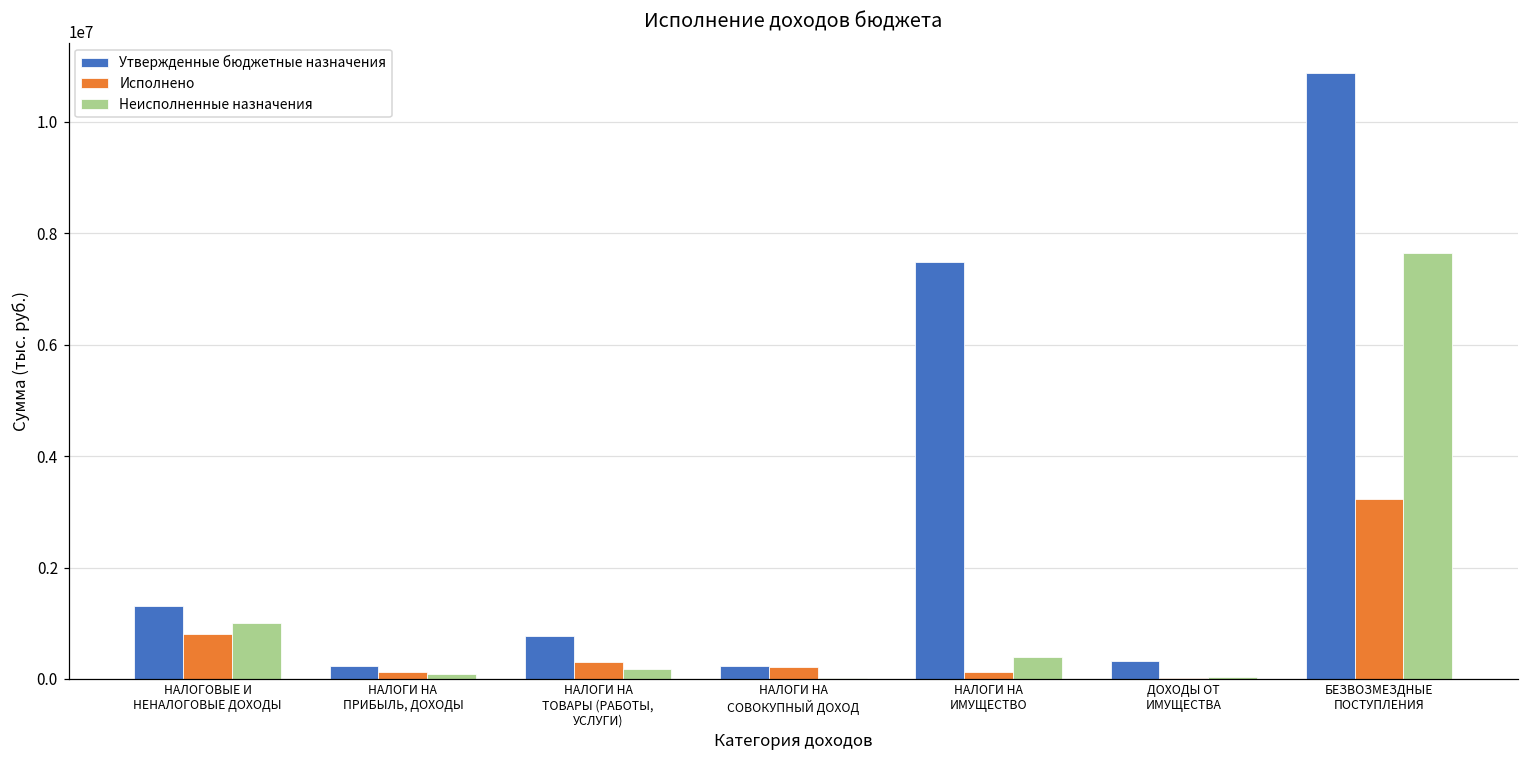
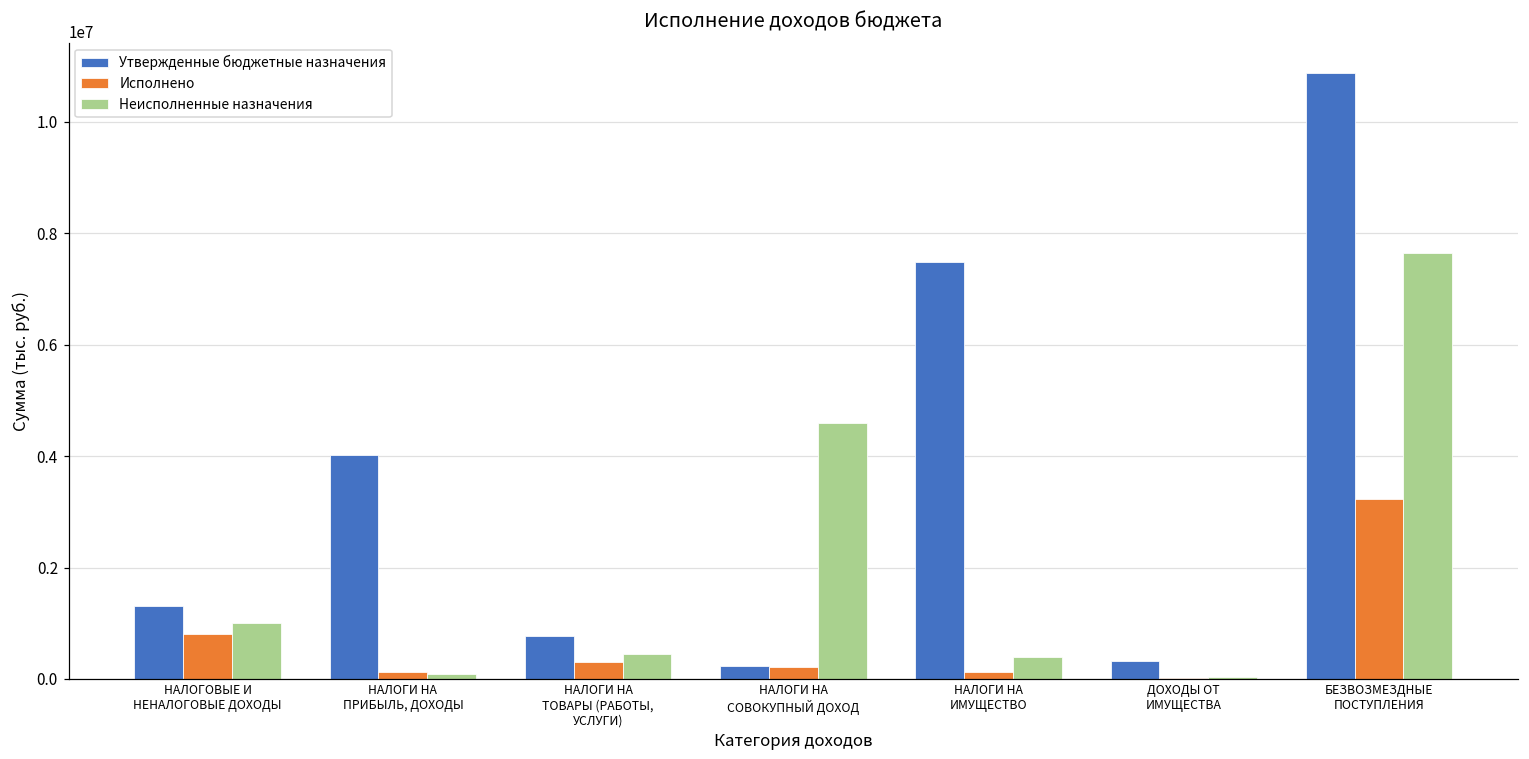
Утвержденные бюджетные назначения, НАЛОГИ НА ПРИБЫЛЬ, ДОХОДЫ: 200000 -> 4000000
Неисполненные назначения, НАЛОГИ НА ТОВАРЫ (РАБОТЫ, УСЛУГИ): 200000 -> 500000
Неисполненные назначения, НАЛОГИ НА СОВОКУПНЫЙ ДОХОД: 0 -> 4600000
